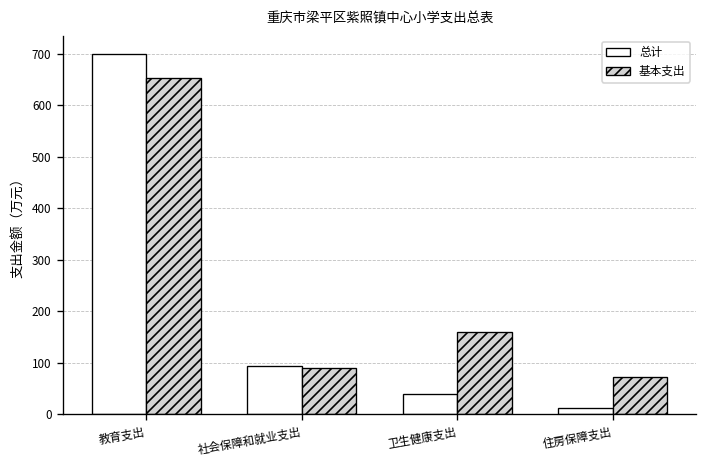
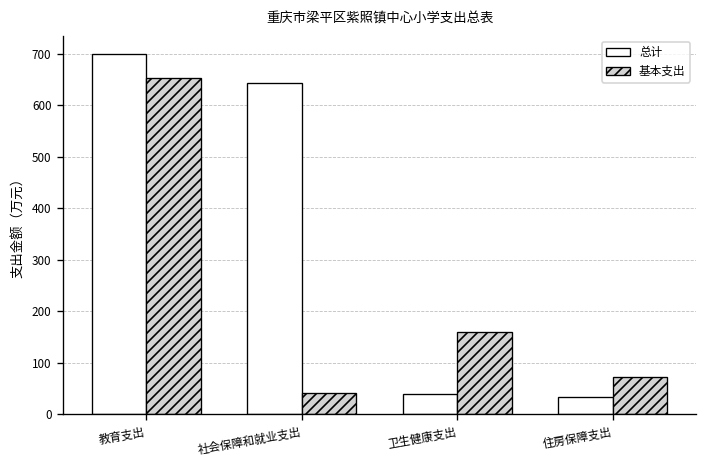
总计, 社会保障和就业支出: 90 -> 640
基本支出, 社会保障和就业支出: 90 -> 40
总计, 住房保障支出: 10 -> 30
